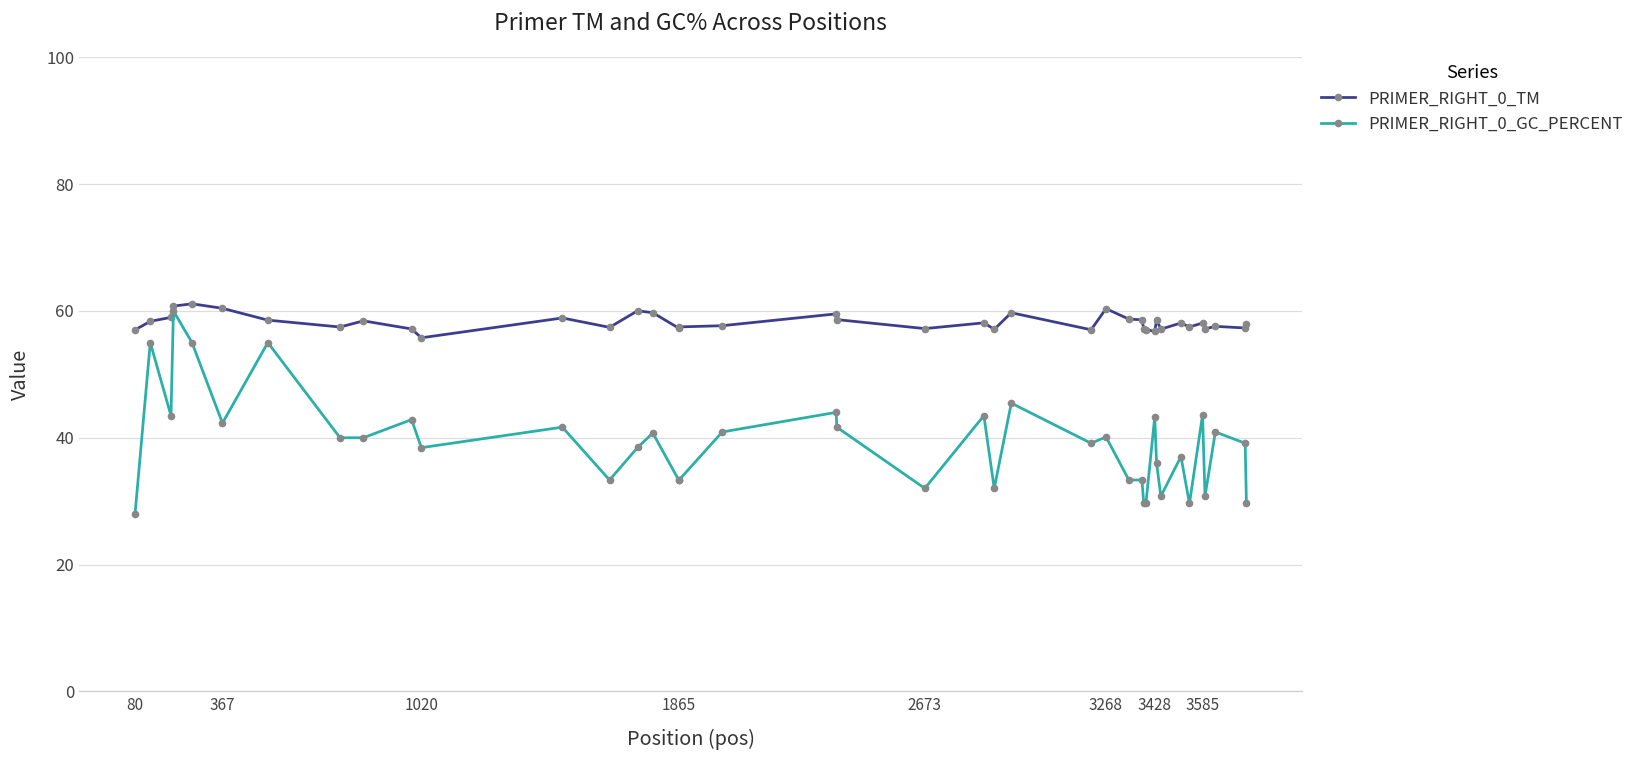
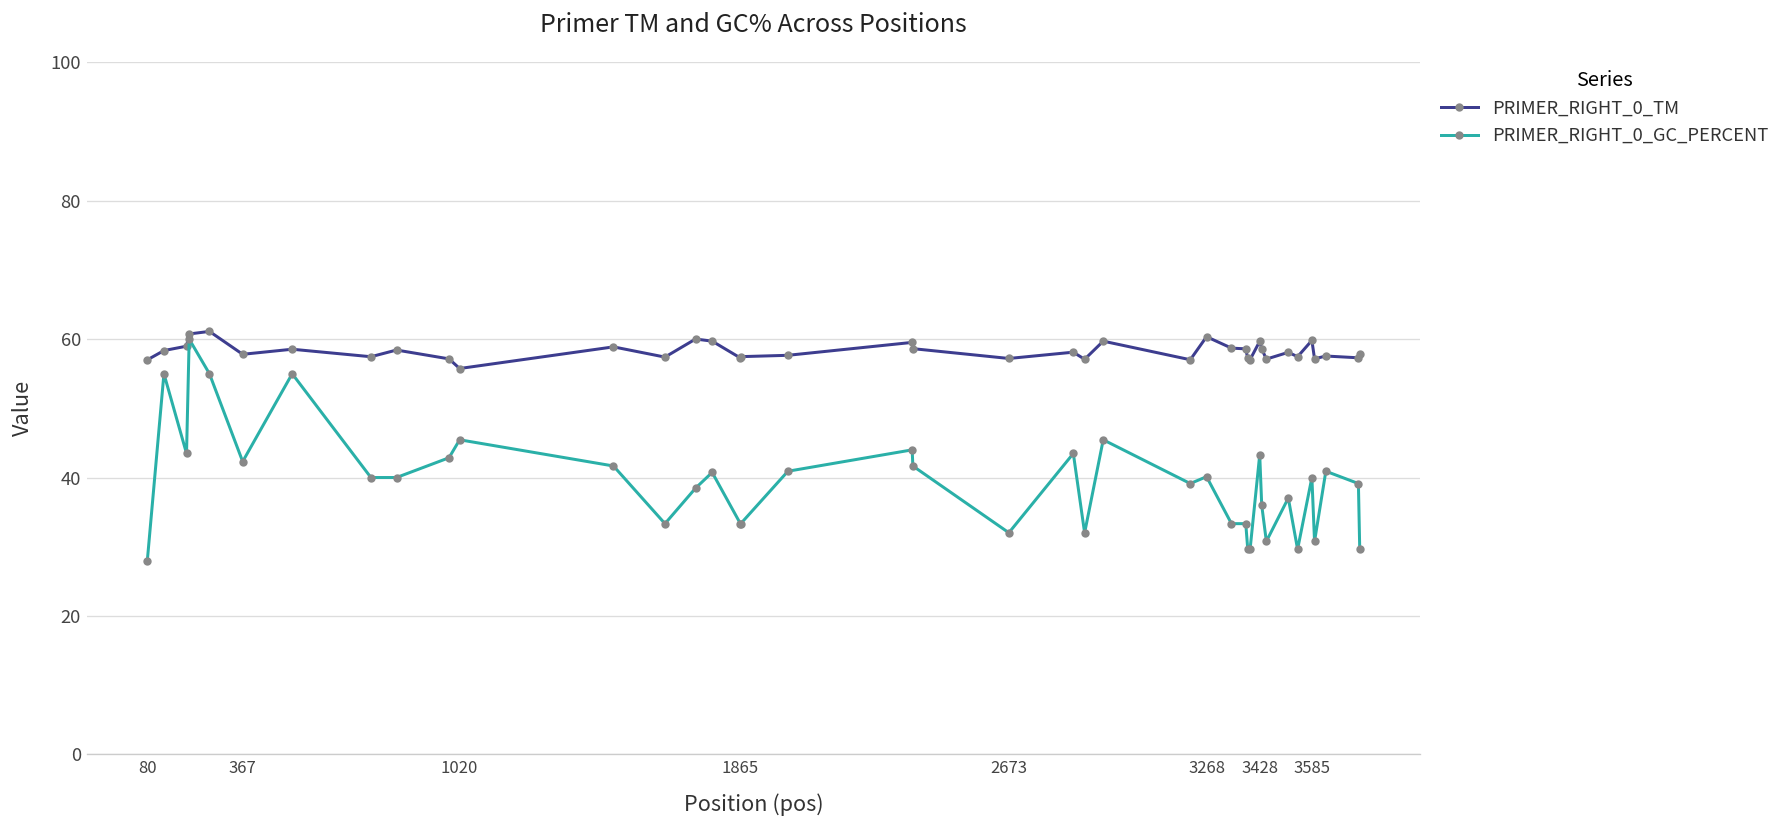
PRIMER_RIGHT_0_TM, 367: 60 -> 58
PRIMER_RIGHT_0_GC_PERCENT, 1020: 38 -> 45
PRIMER_RIGHT_0_TM, 3428: 57 -> 60
PRIMER_RIGHT_0_TM, 3585: 58 -> 60
PRIMER_RIGHT_0_GC_PERCENT, 3585: 44 -> 40
